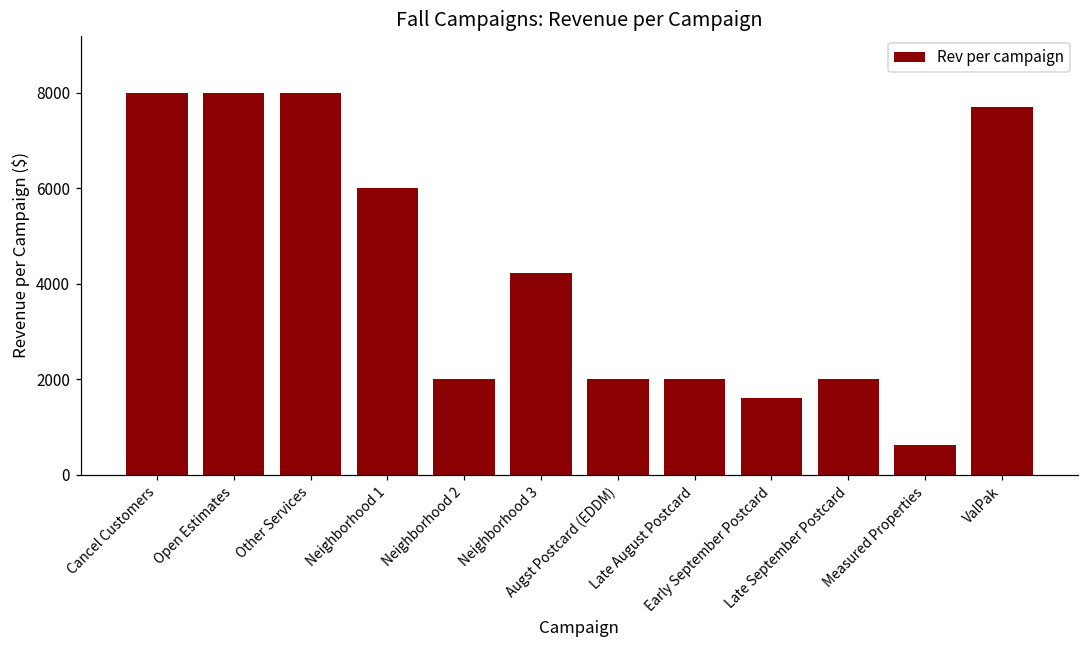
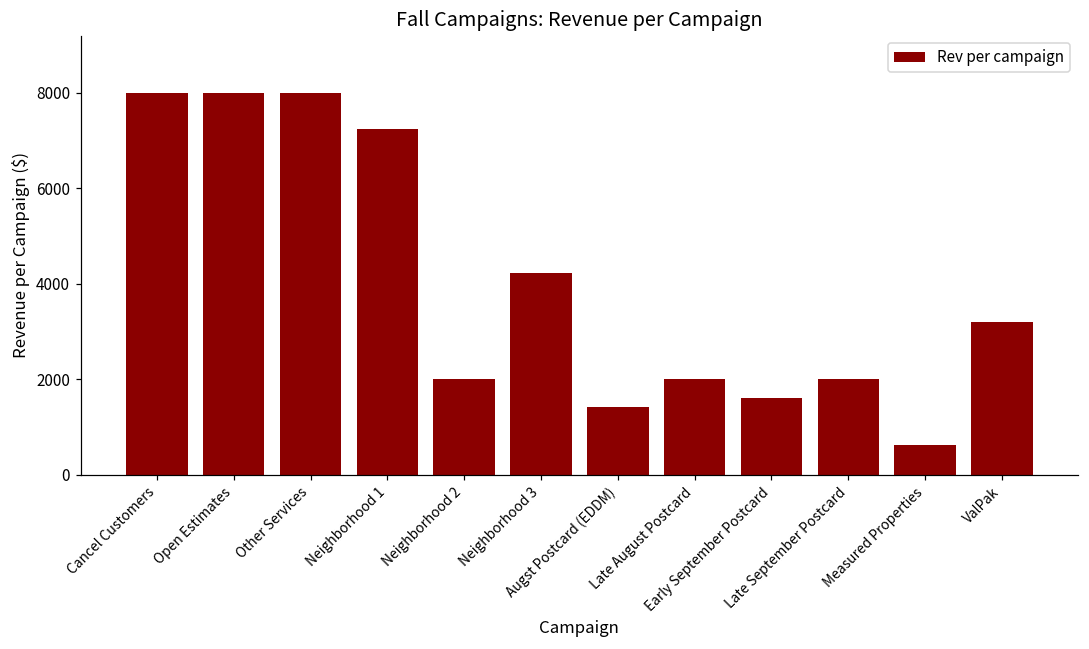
Neighborhood 1: 6000 -> 7200
Augst Postcard (EDDM): 2000 -> 1400
ValPak: 7700 -> 3200
